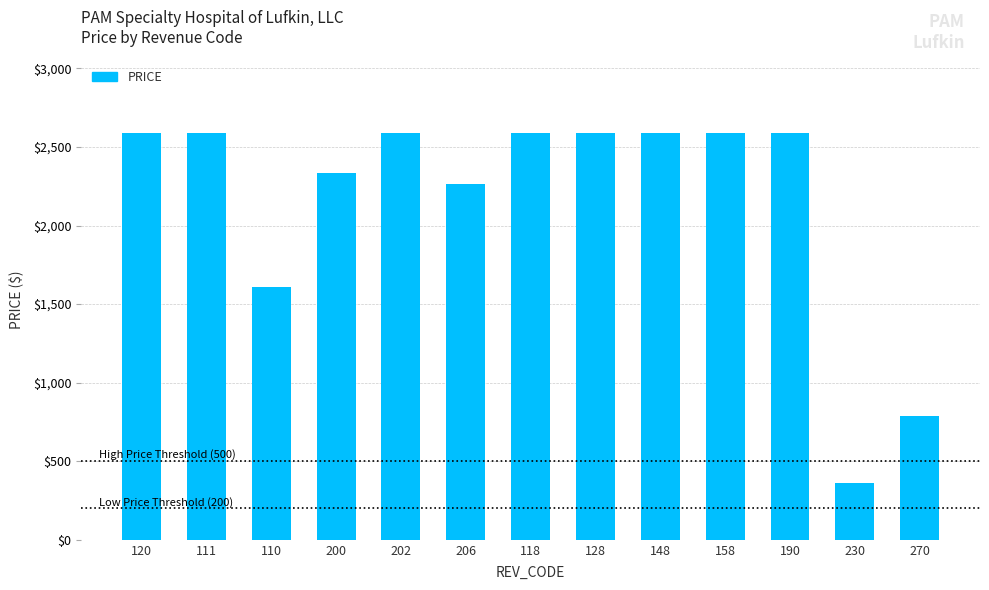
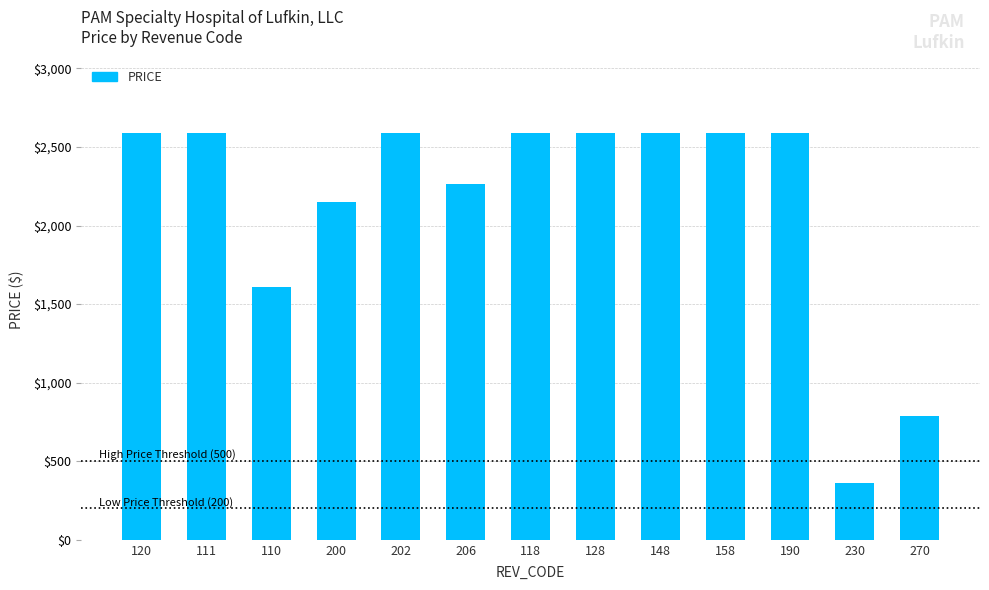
200: $2,330 -> $2,150
